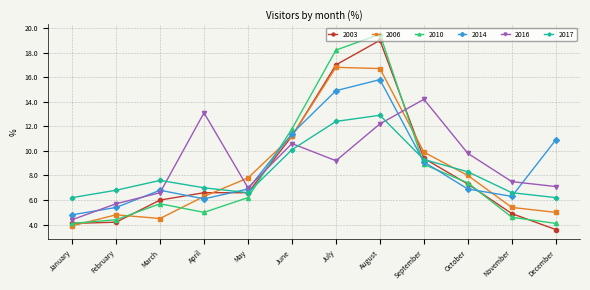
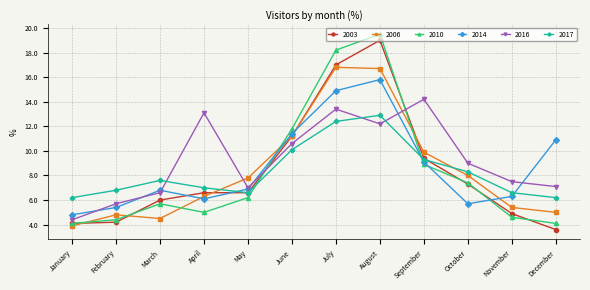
2016, July: 9.2 -> 13.4
2014, October: 6.9 -> 5.7
2016, October: 9.8 -> 9.0
